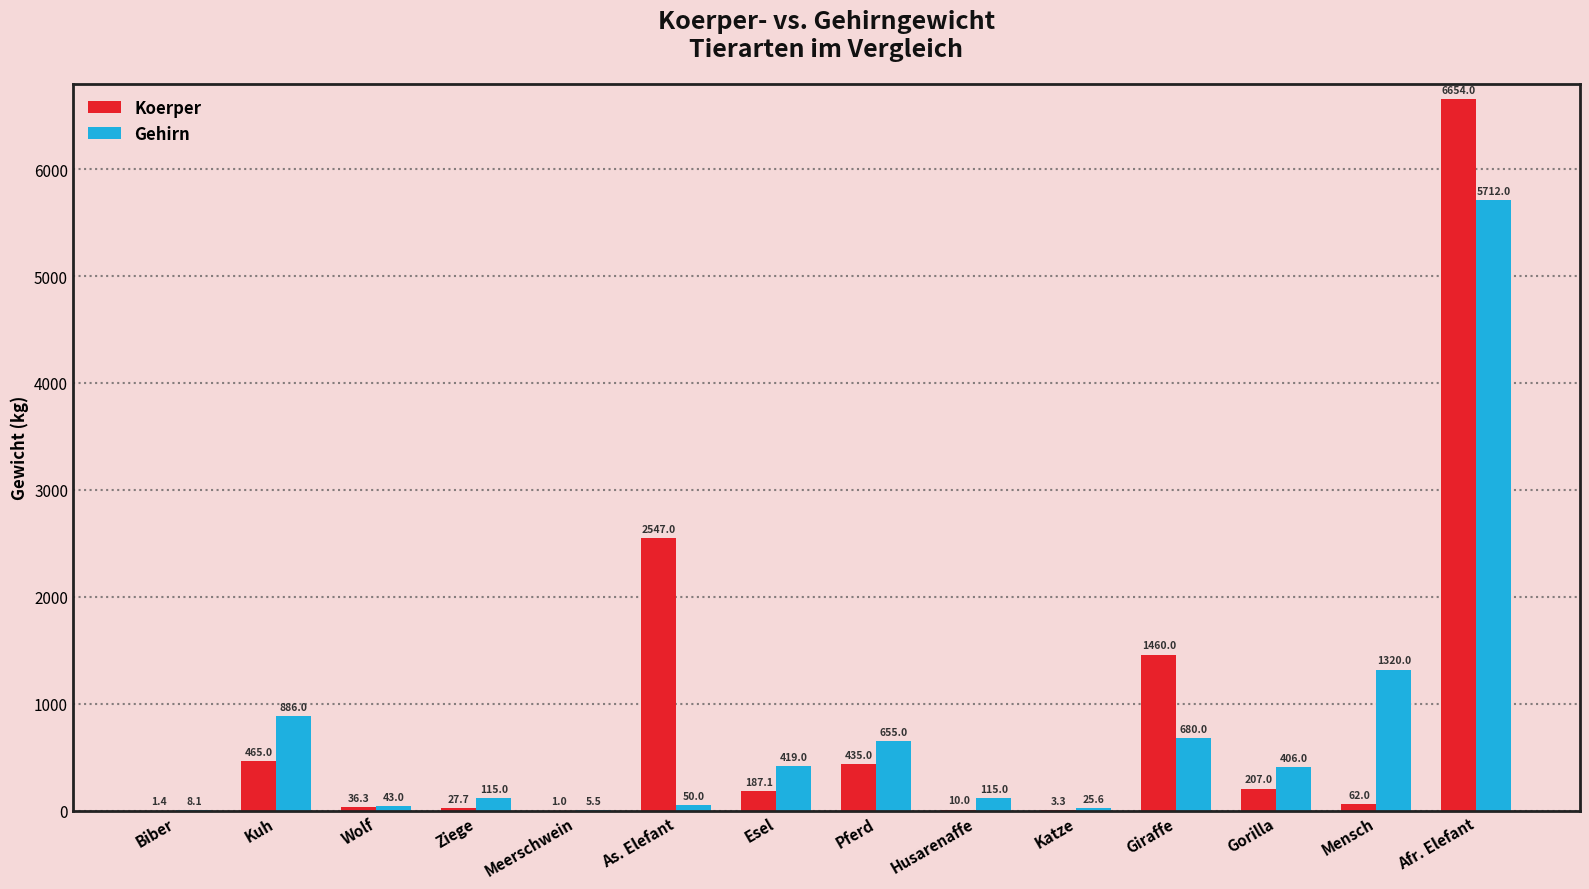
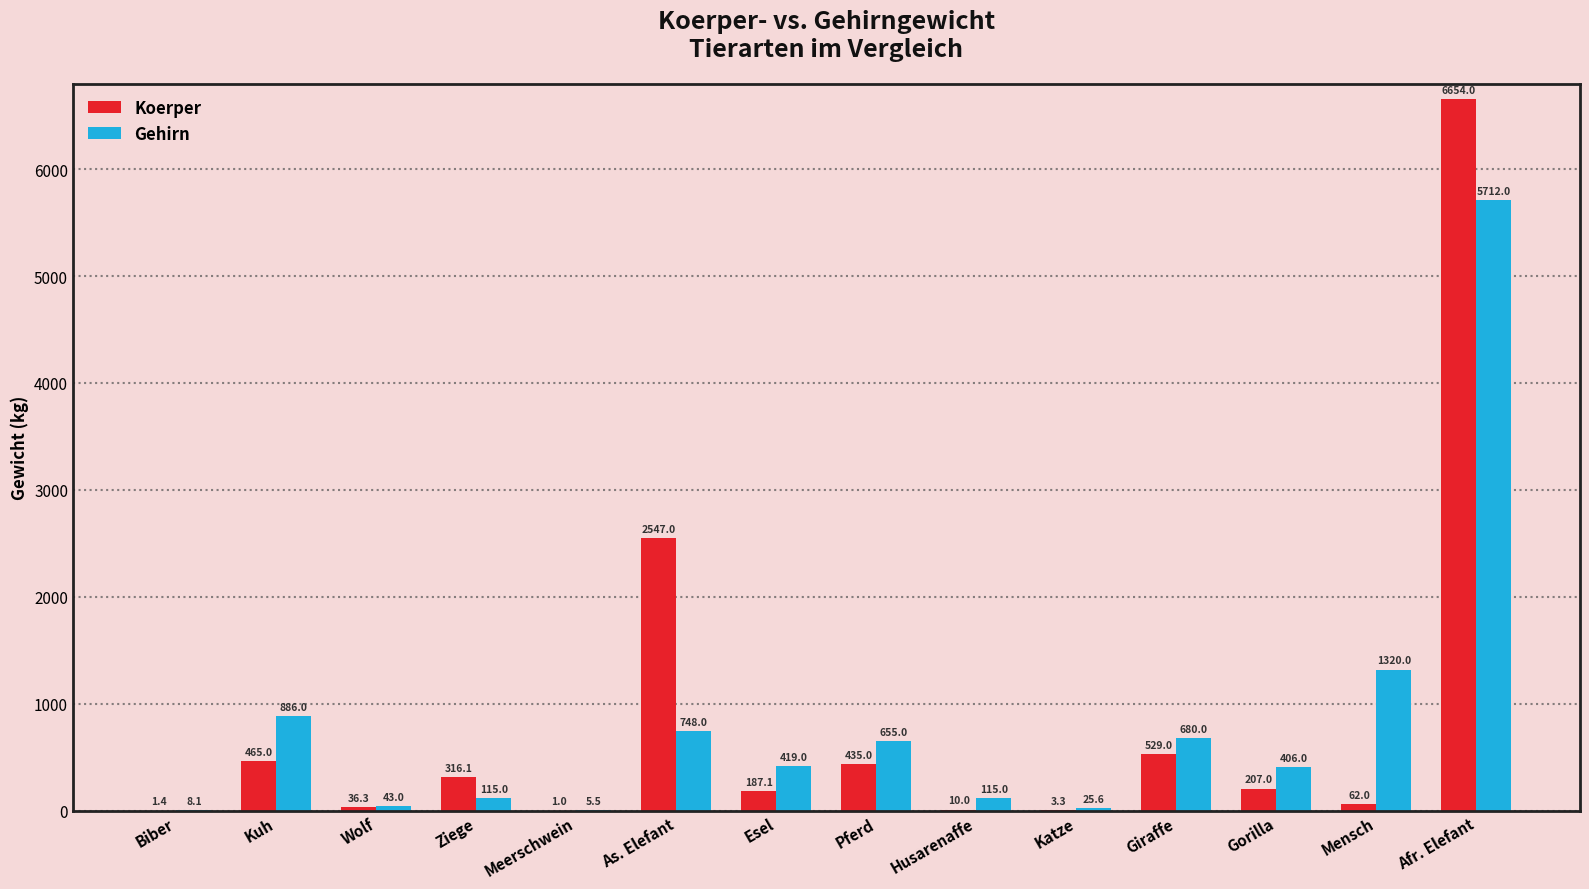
Koerper, Ziege: 27.7 -> 316.1
Gehirn, As. Elefant: 50.0 -> 748.0
Koerper, Giraffe: 1460.0 -> 529.0
